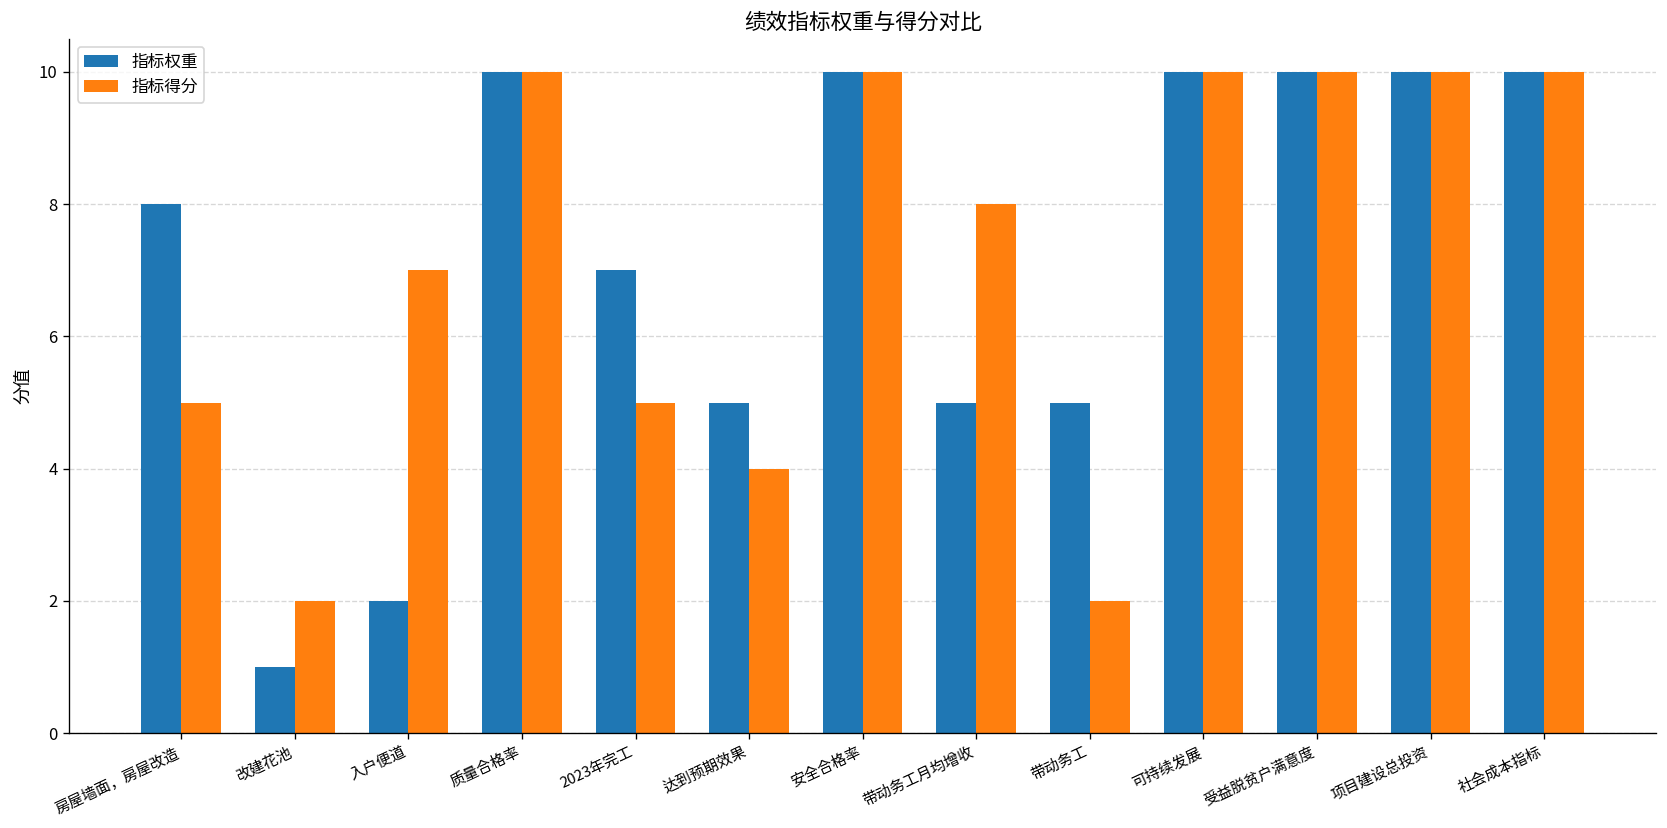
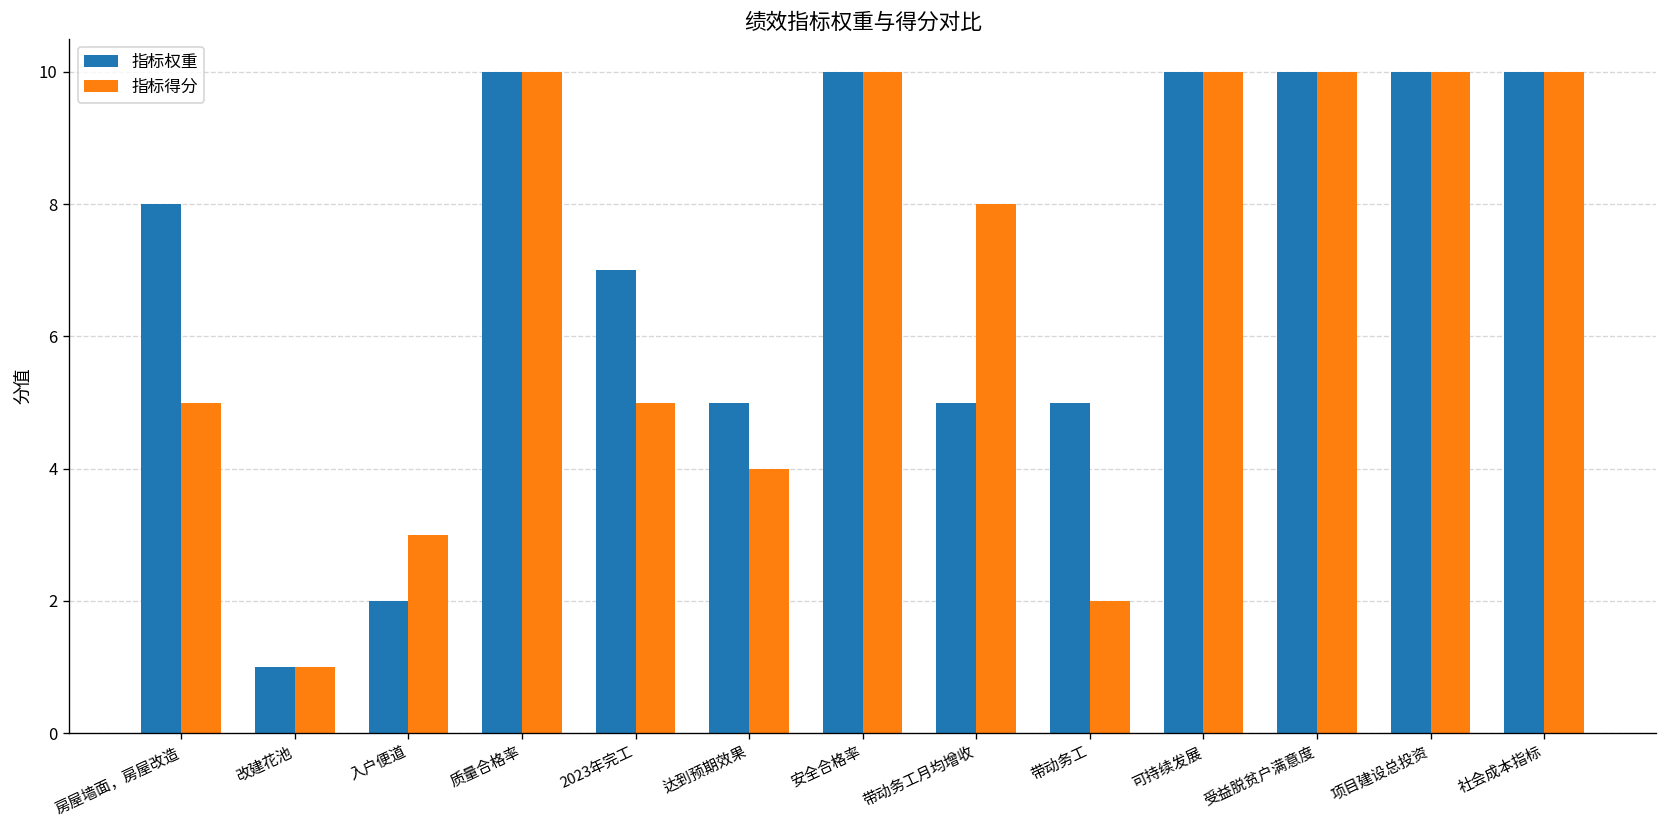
指标得分, 改建花池: 2 -> 1
指标得分, 入户便道: 7 -> 3
